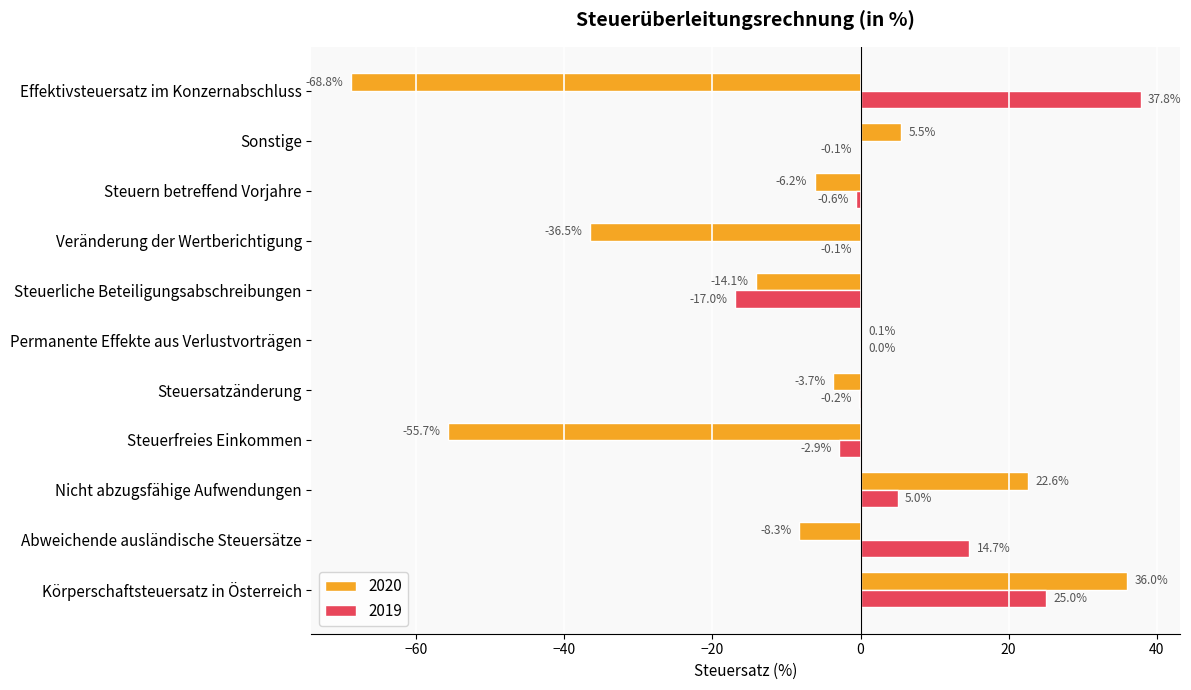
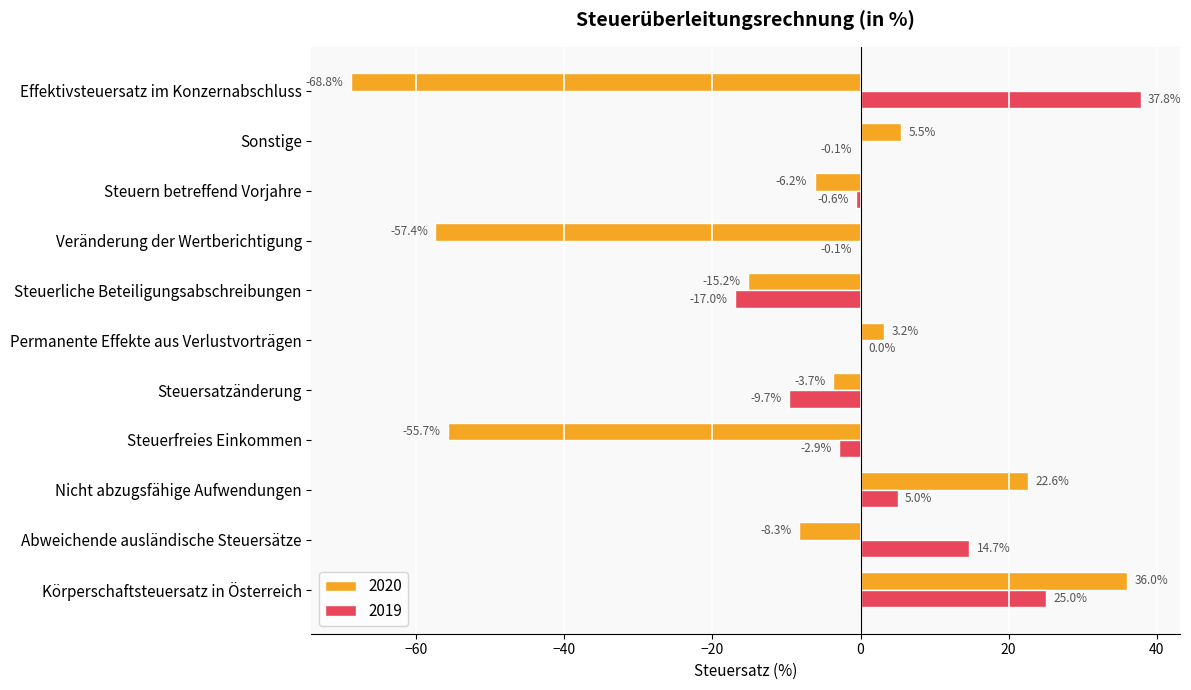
2020, Veränderung der Wertberichtigung: -36.5% -> -57.4%
2020, Steuerliche Beteiligungsabschreibungen: -14.1% -> -15.2%
2020, Permanente Effekte aus Verlustvorträgen: 0.1% -> 3.2%
2019, Steuersatzänderung: -0.2% -> -9.7%
